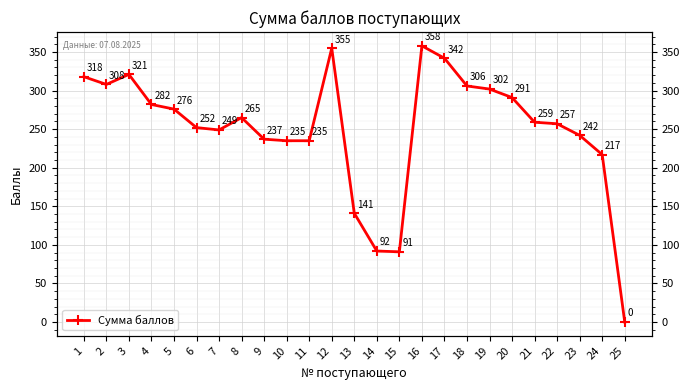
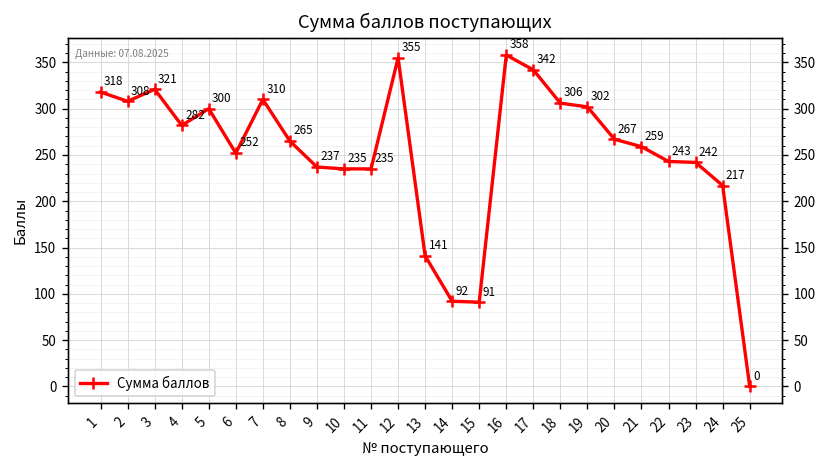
5: 276 -> 300
7: 249 -> 310
20: 291 -> 267
22: 257 -> 243
